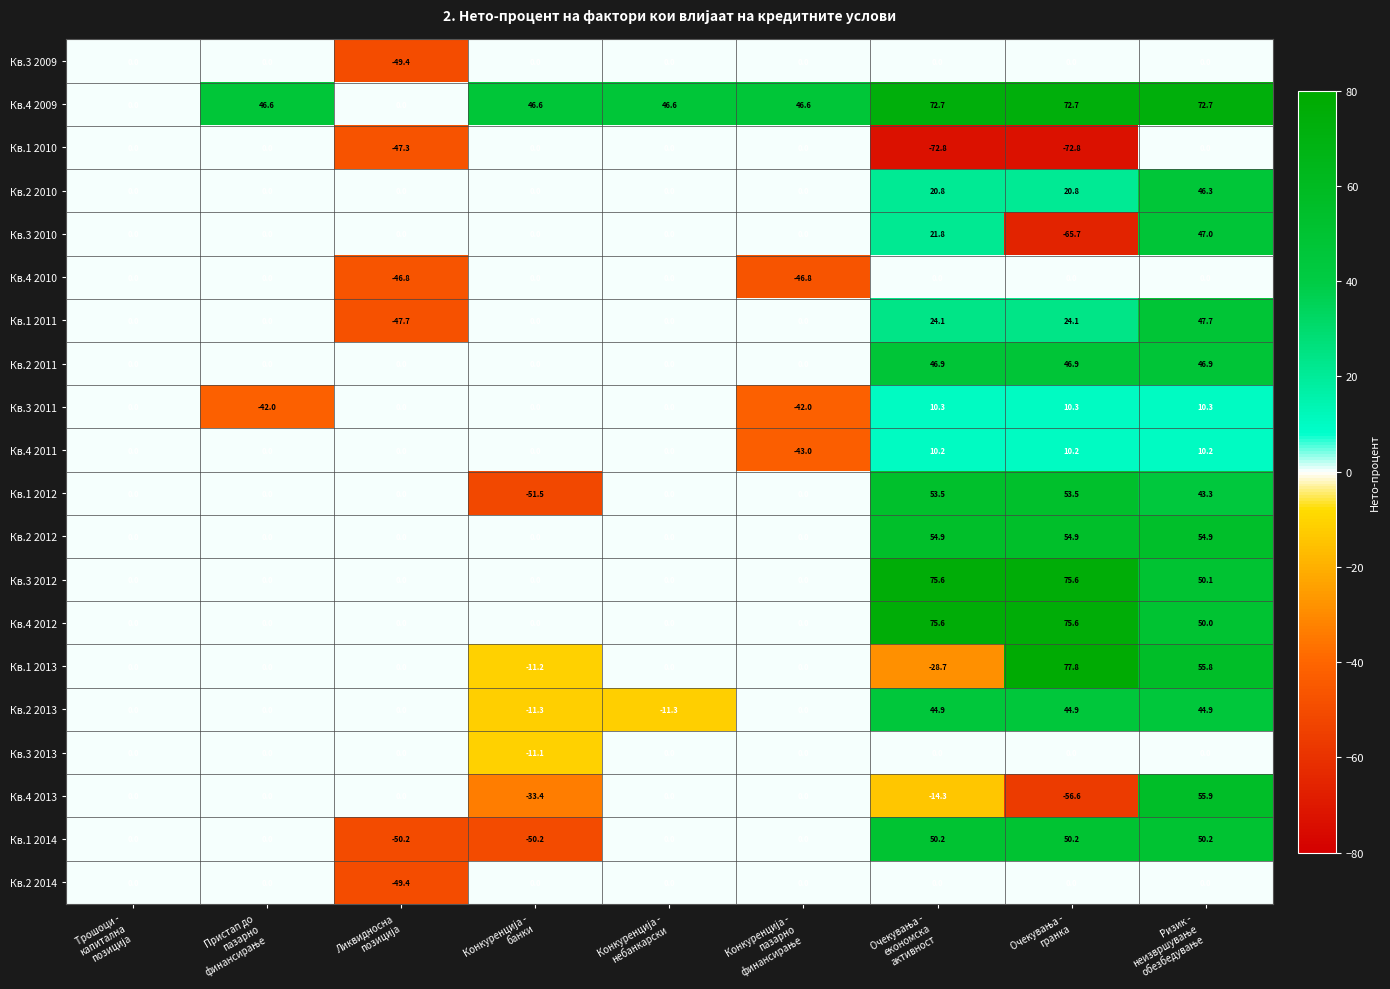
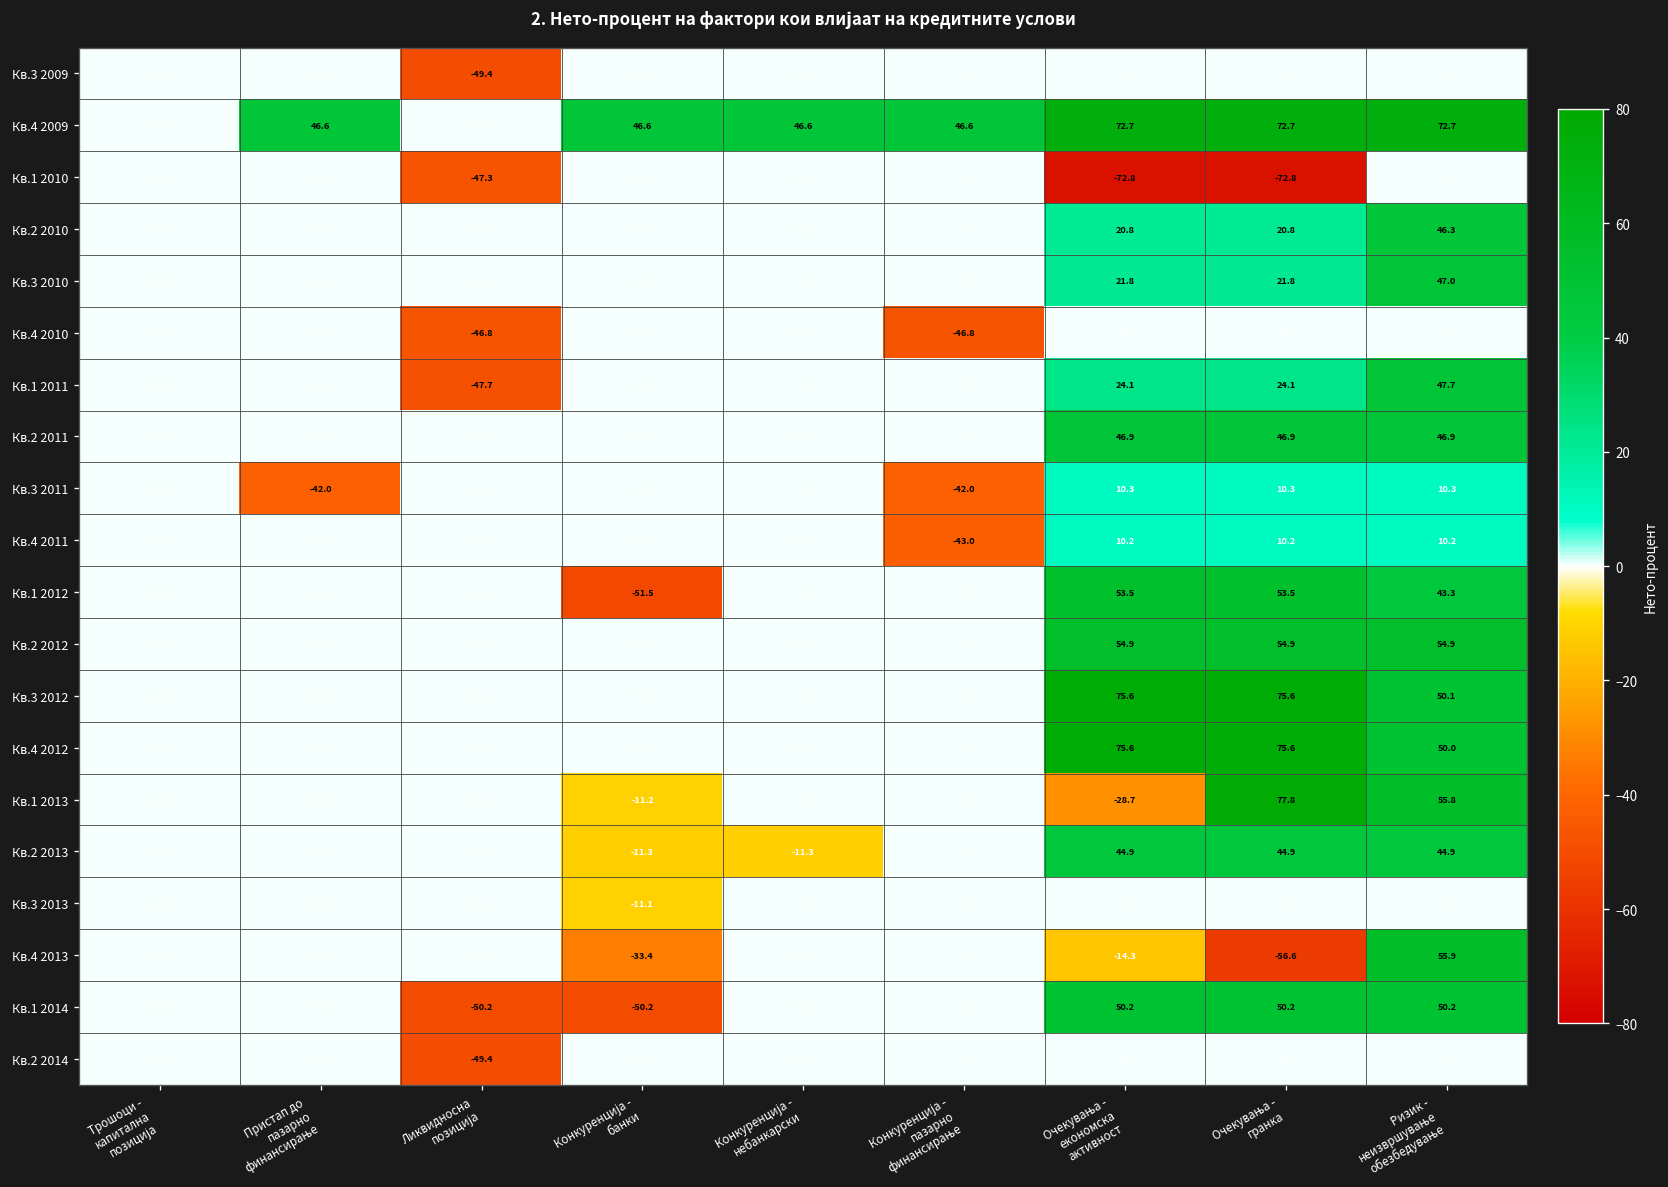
Кв.3 2010, Очекувања - гранка: -65.7 -> 21.8
